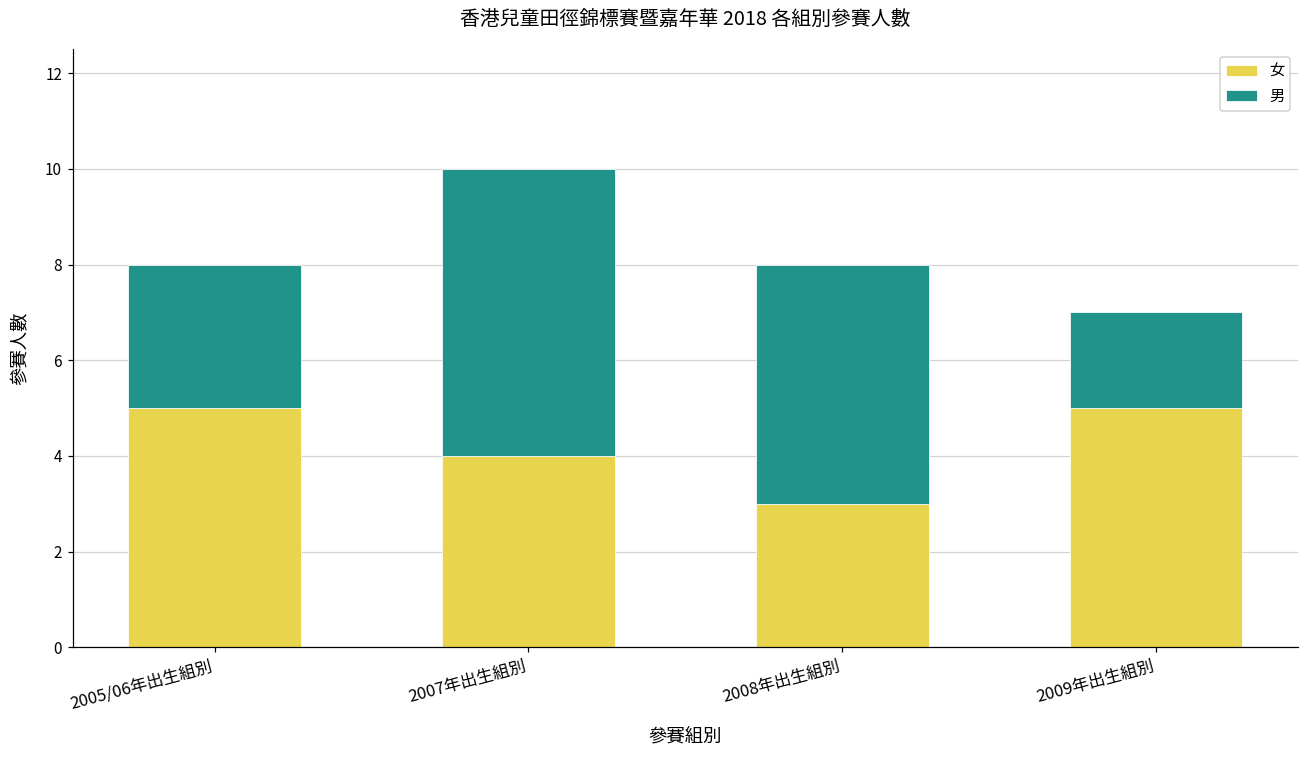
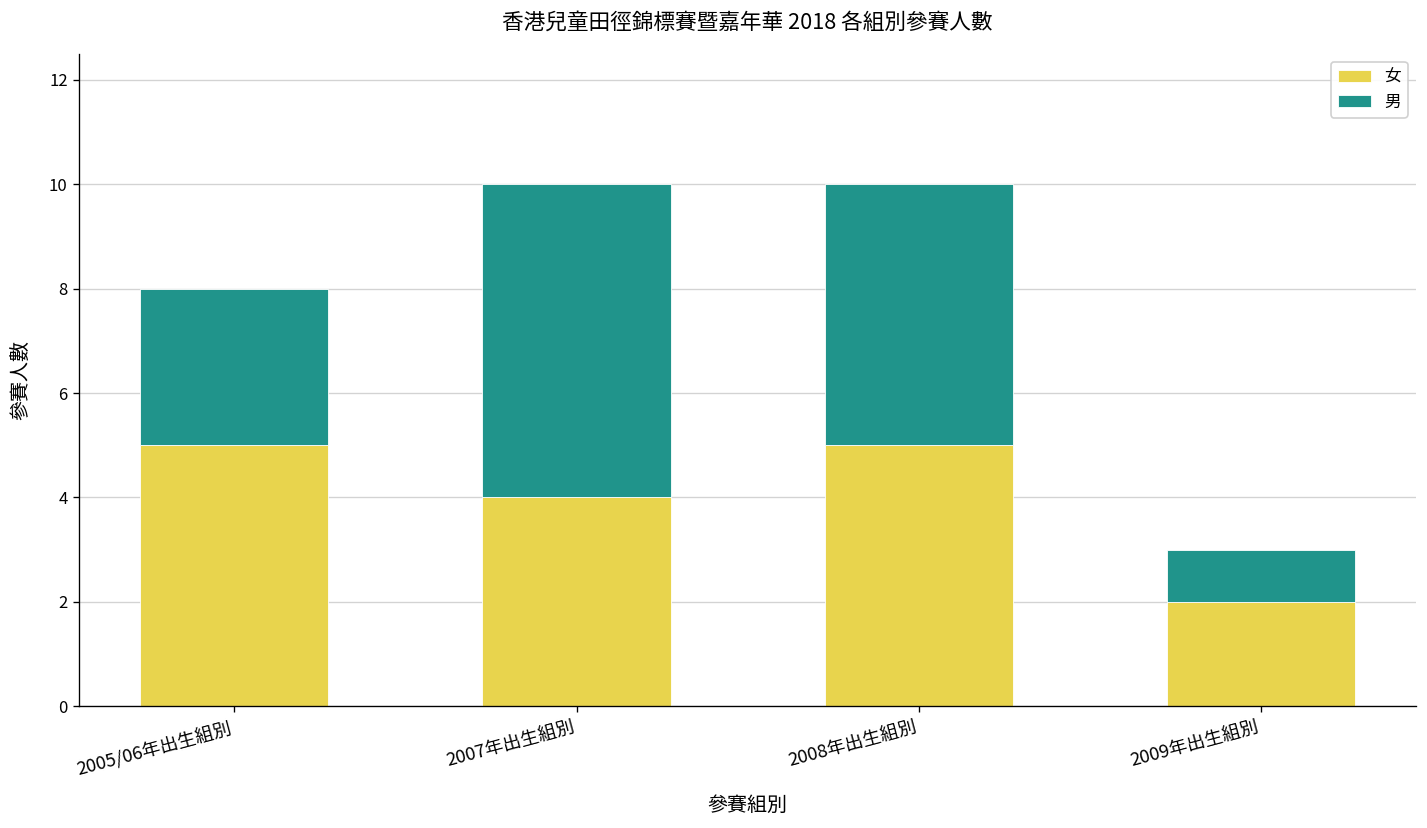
女, 2008年出生組別: 3 -> 5
女, 2009年出生組別: 5 -> 2
男, 2009年出生組別: 2 -> 1
